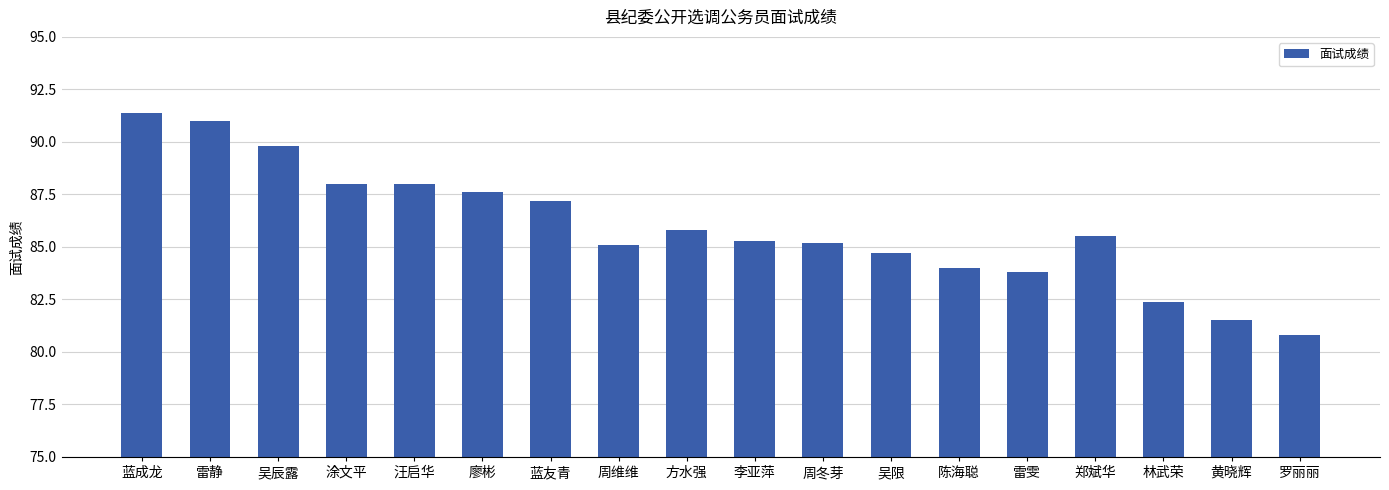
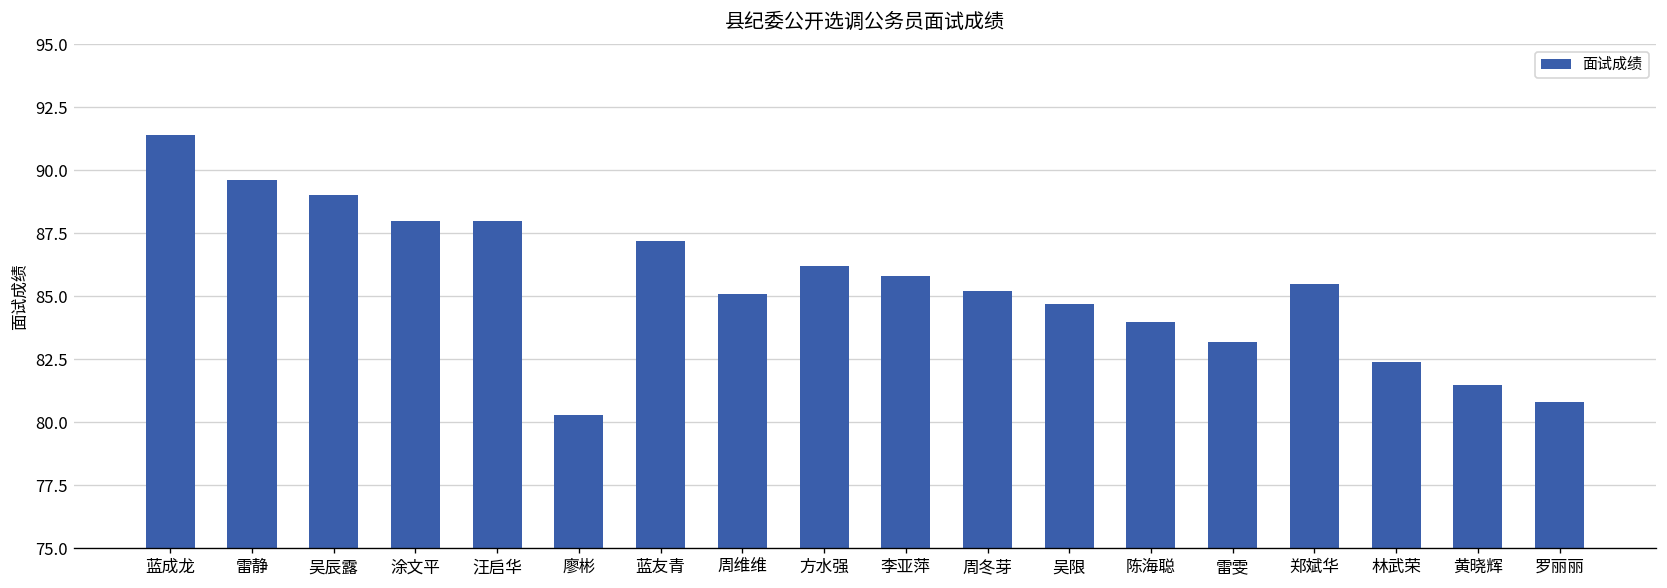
雷静: 91.0 -> 89.6
吴辰露: 89.8 -> 89.0
廖彬: 87.6 -> 80.3
方水强: 85.8 -> 86.2
李亚萍: 85.3 -> 85.8
雷雯: 83.8 -> 83.2
